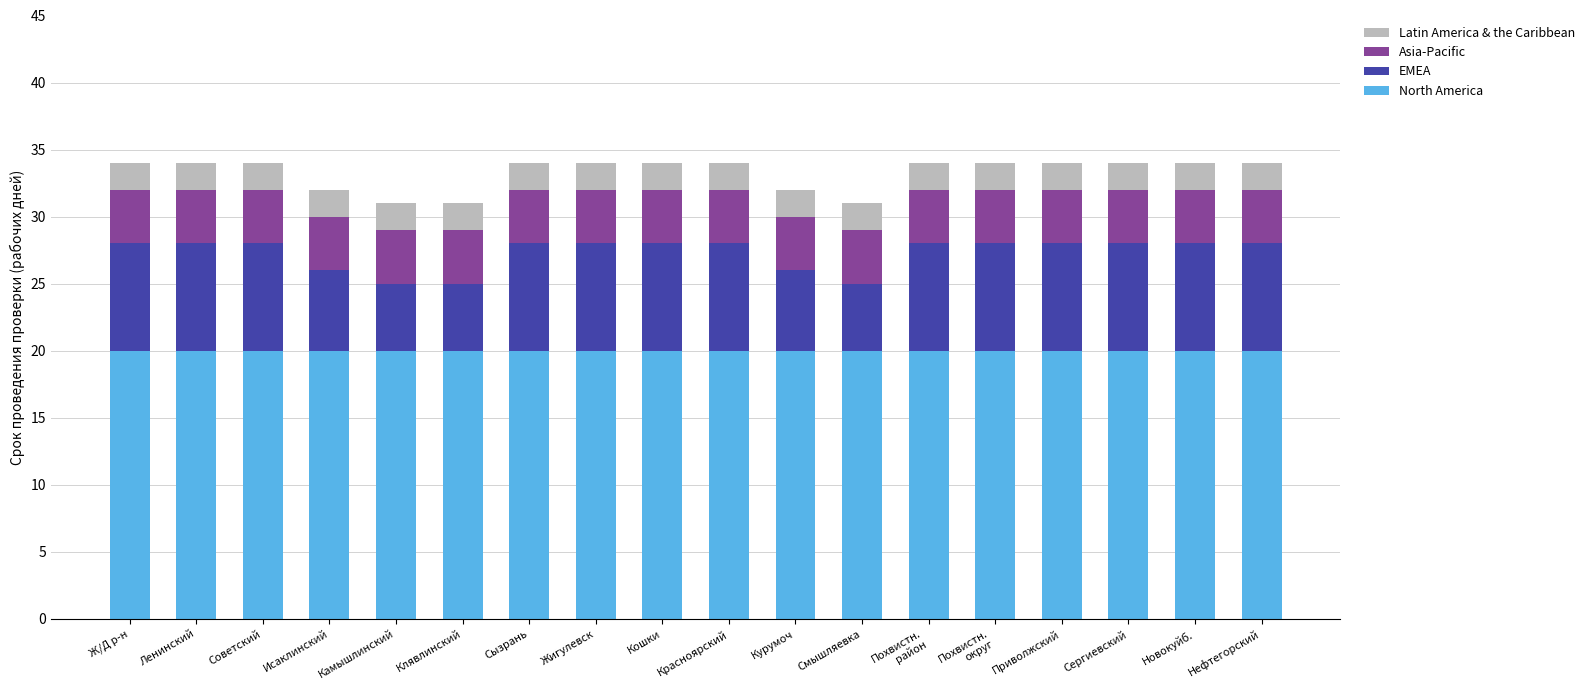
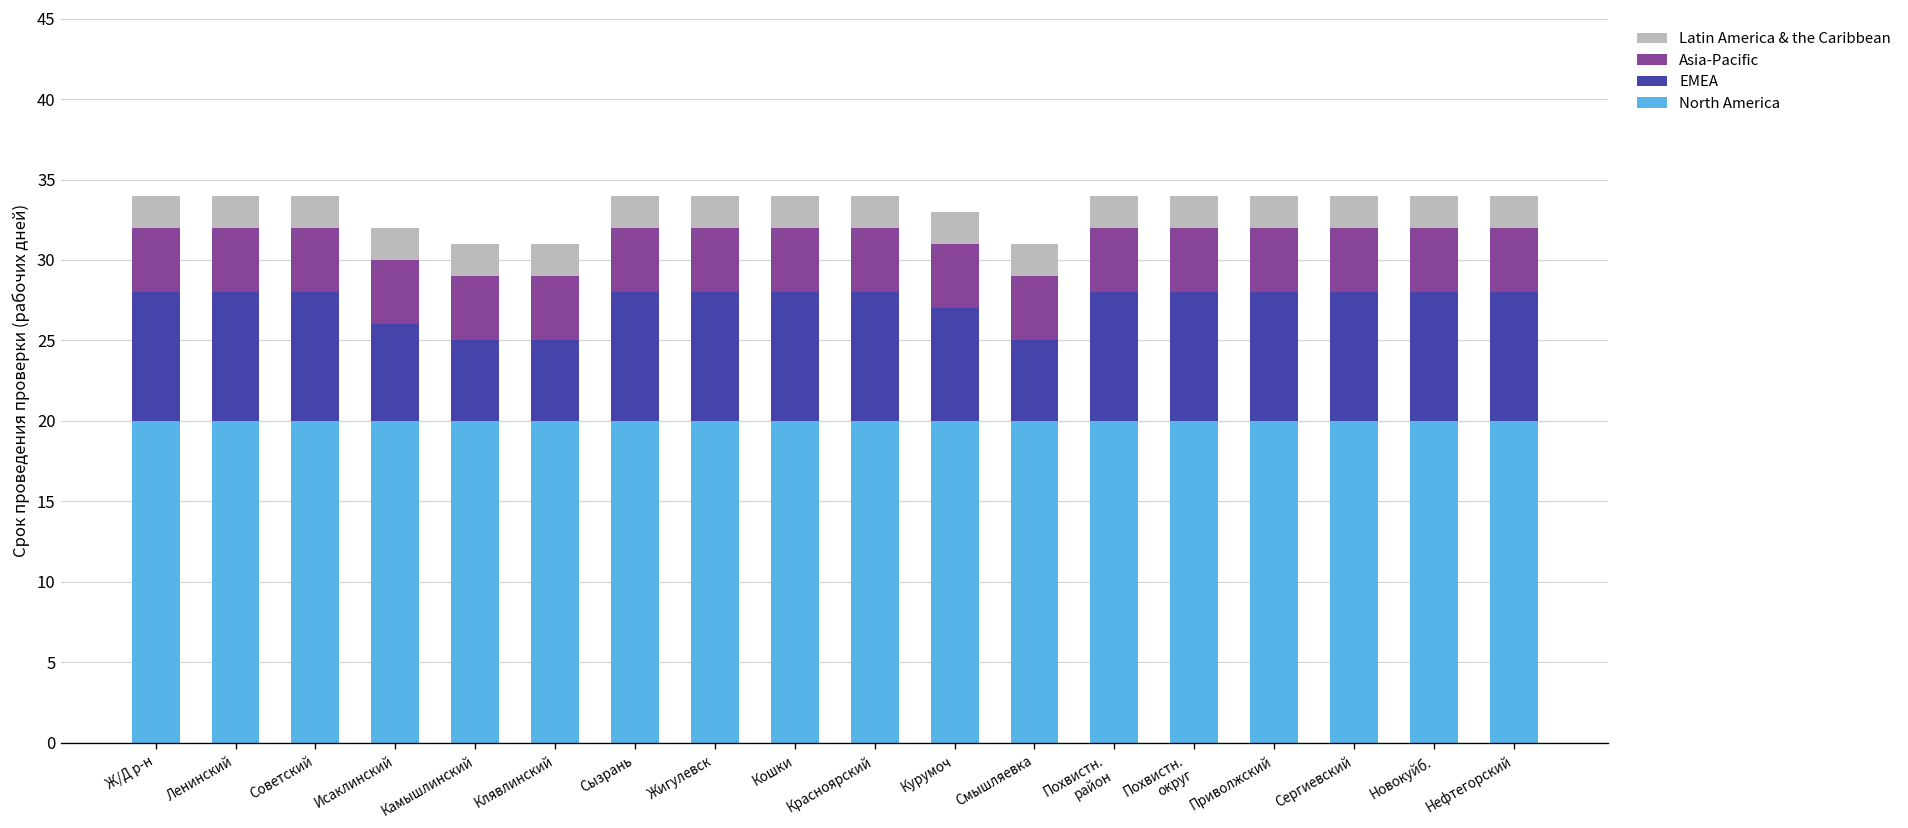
EMEA, Курумоч: 6 -> 7
